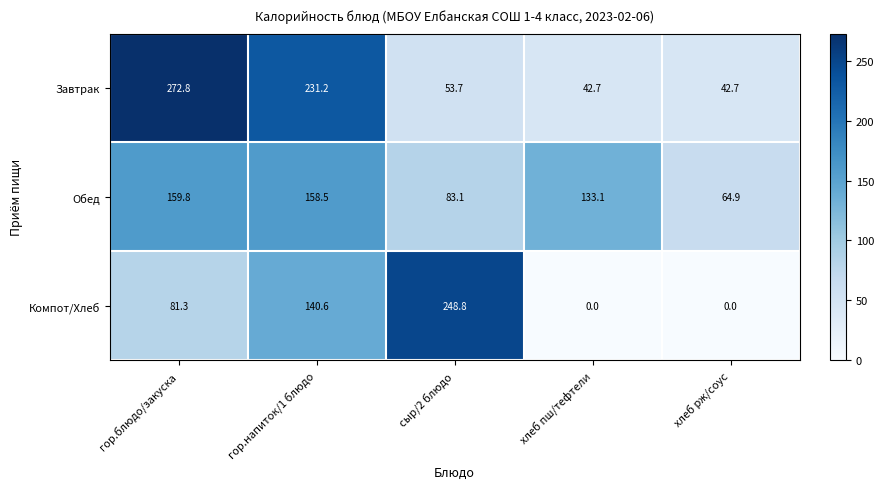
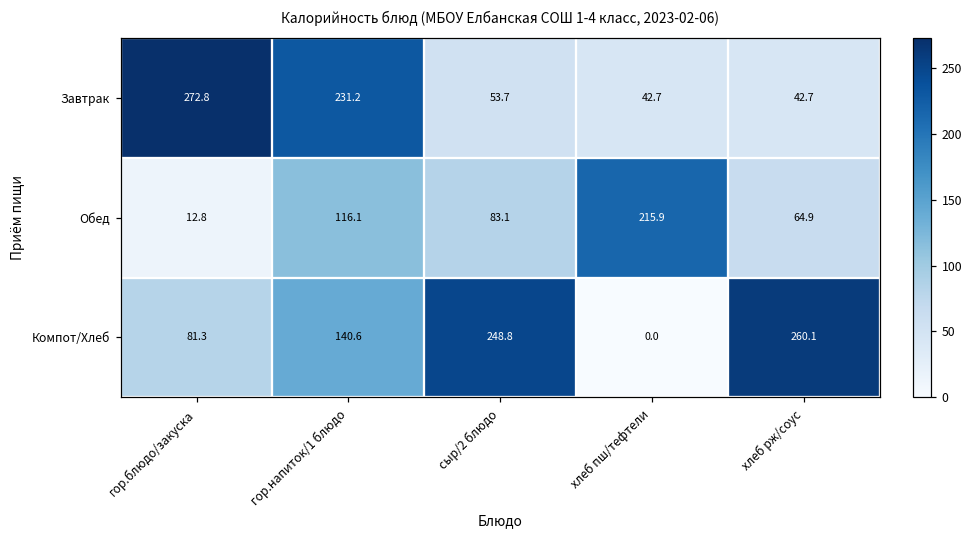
Обед, гор.блюдо/закуска: 159.8 -> 12.8
Обед, гор.напиток/1 блюдо: 158.5 -> 116.1
Обед, хлеб пш/тефтели: 133.1 -> 215.9
Компот/Хлеб, хлеб рж/соус: 0.0 -> 260.1
